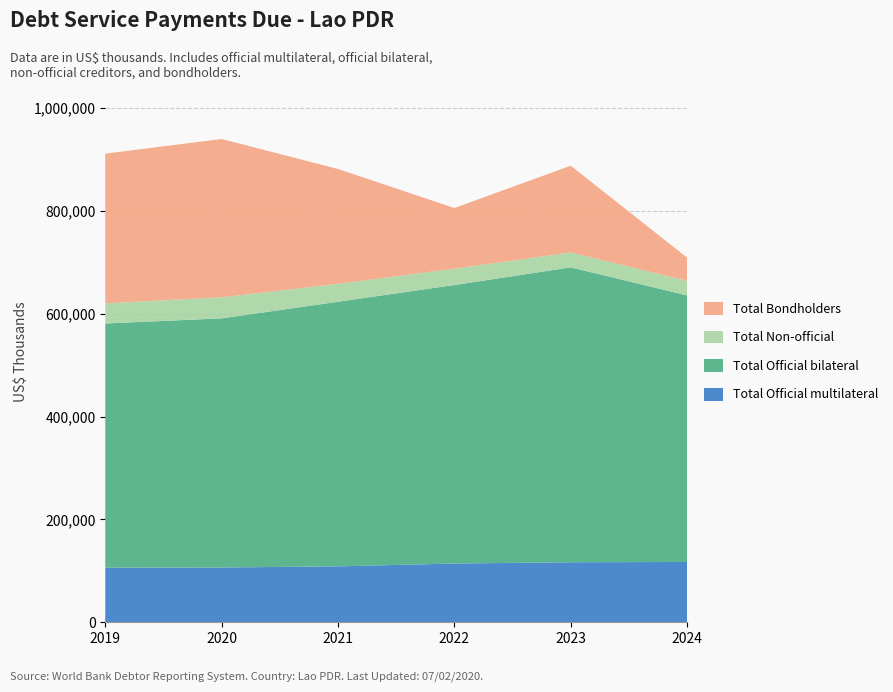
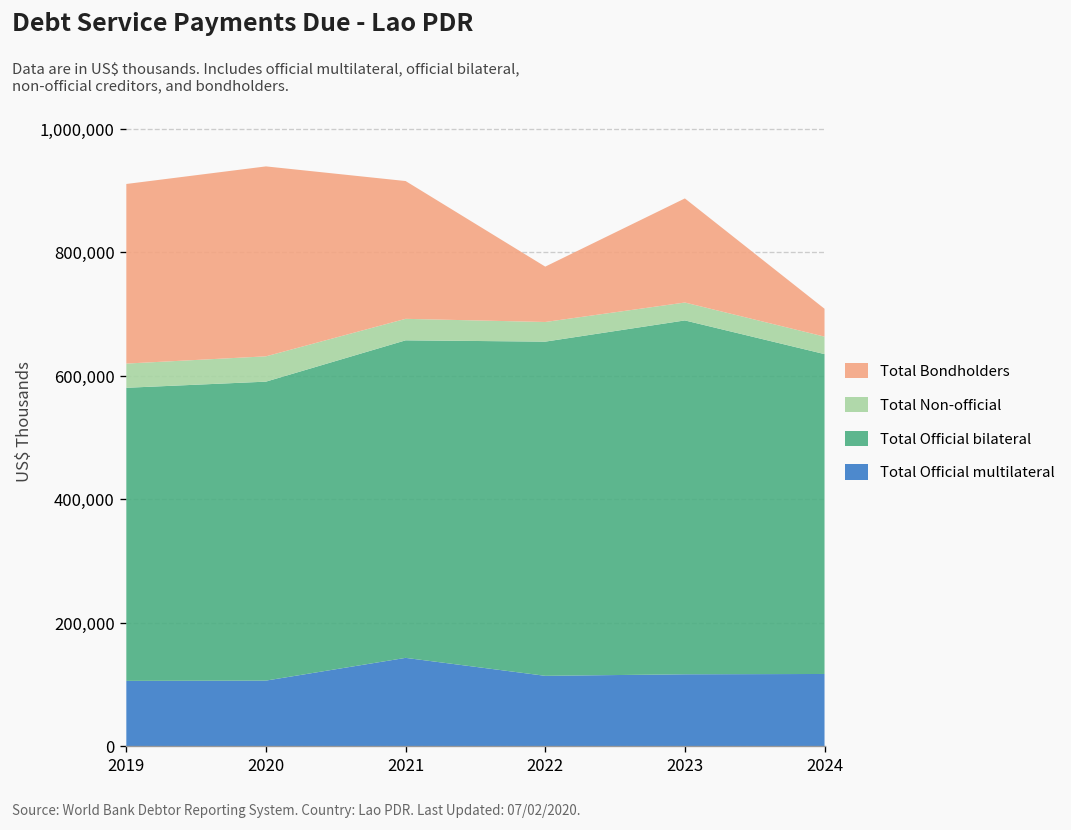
Total Official multilateral, 2021: 110,000 -> 140,000
Total Bondholders, 2022: 120,000 -> 90,000
